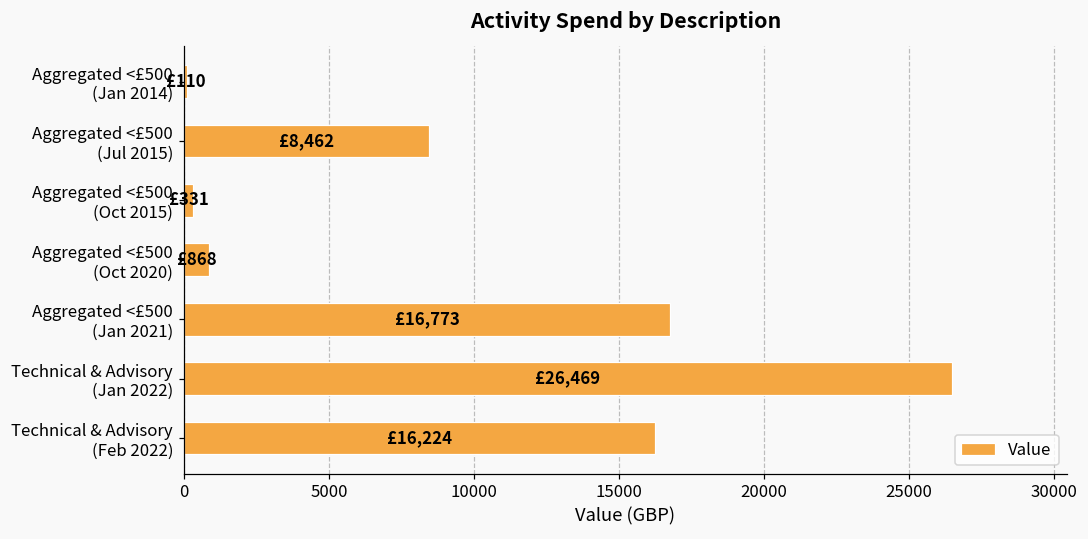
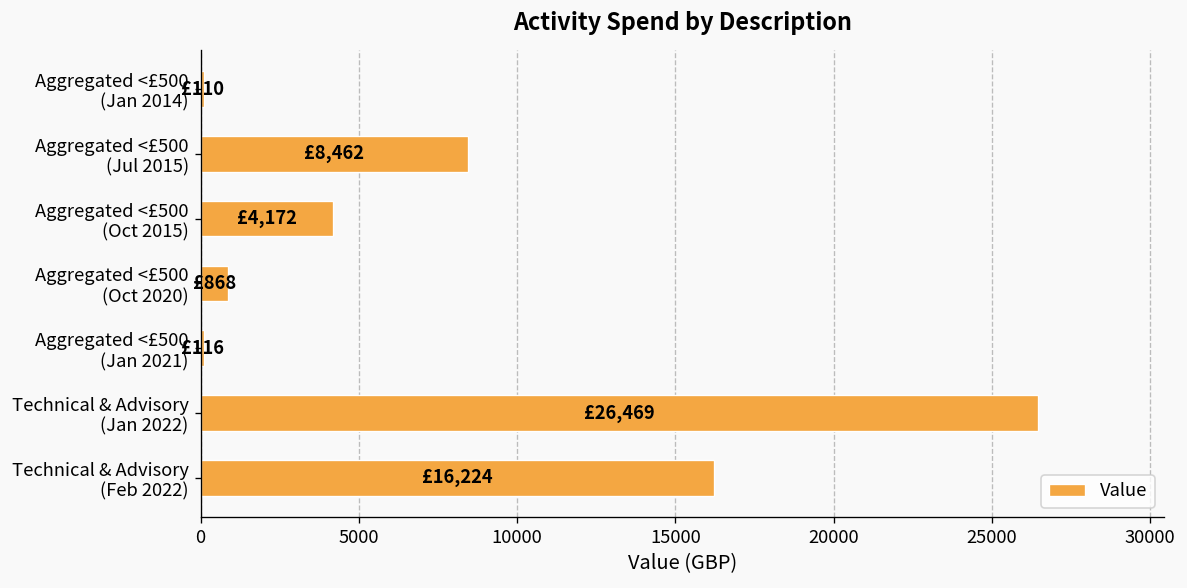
Aggregated <£500 (Oct 2015): £331 -> £4,172
Aggregated <£500 (Jan 2021): £16,773 -> £116
